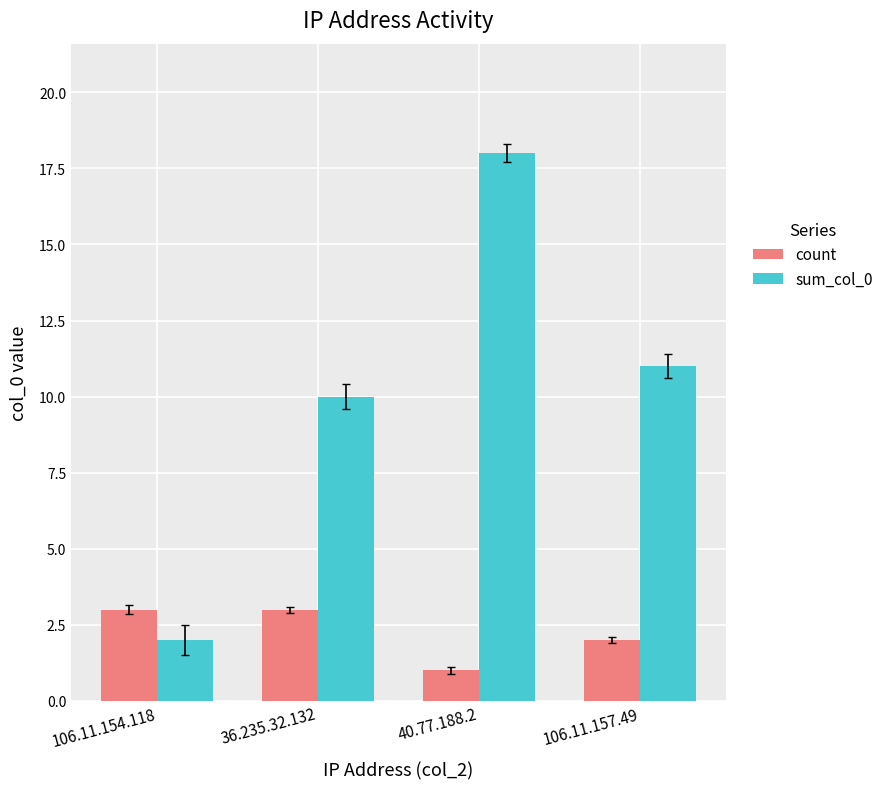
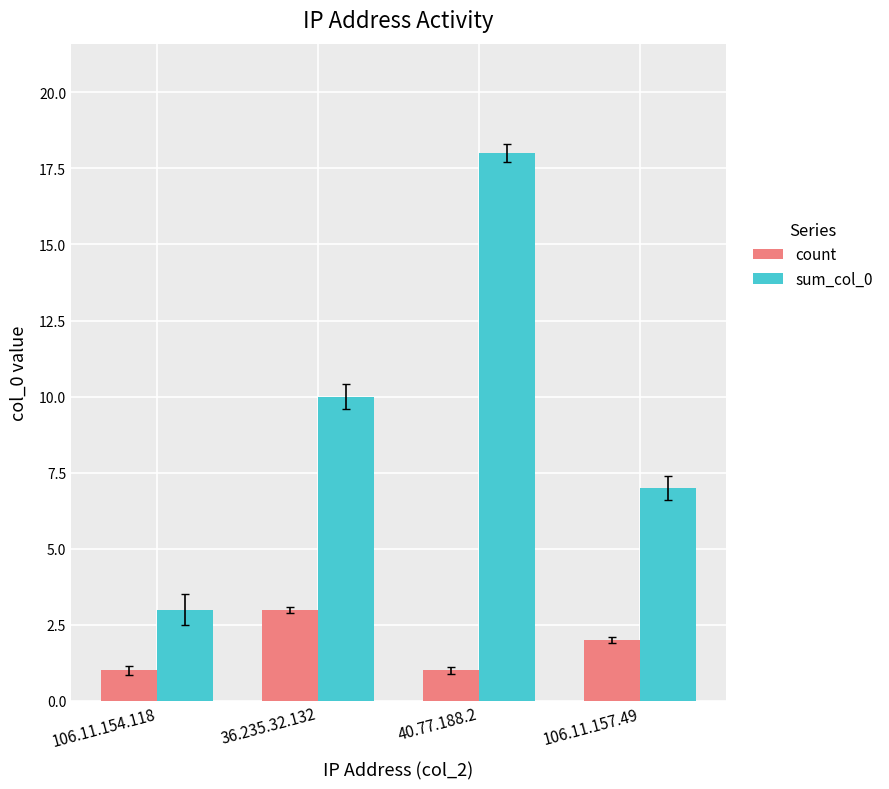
count, 106.11.154.118: 3 -> 1
sum_col_0, 106.11.154.118: 2 -> 3
sum_col_0, 106.11.157.49: 11 -> 7
